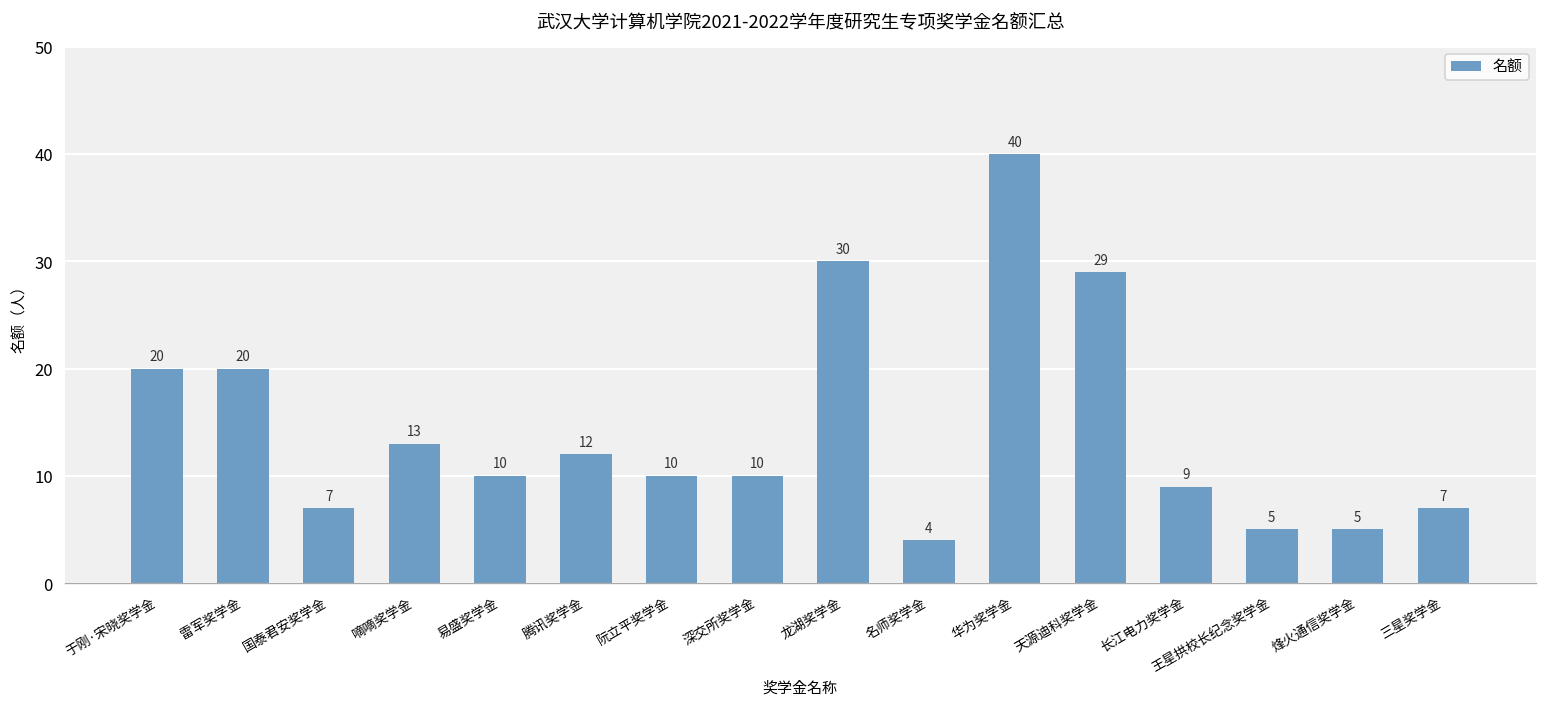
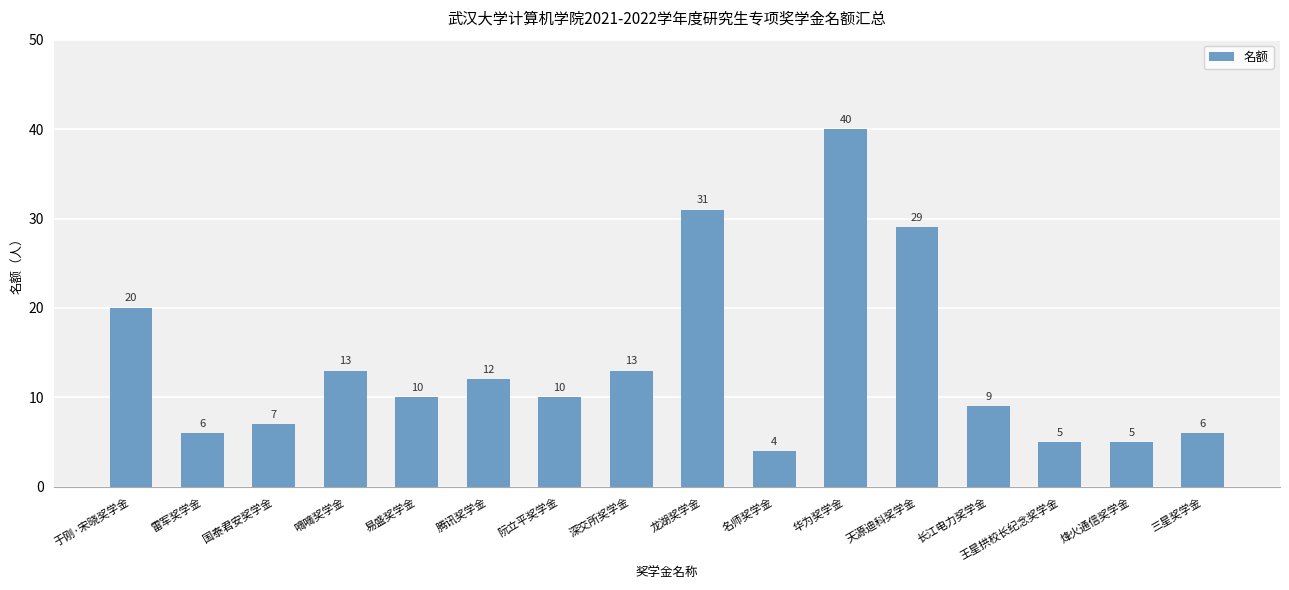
雷军奖学金: 20 -> 6
深交所奖学金: 10 -> 13
龙湖奖学金: 30 -> 31
三星奖学金: 7 -> 6
